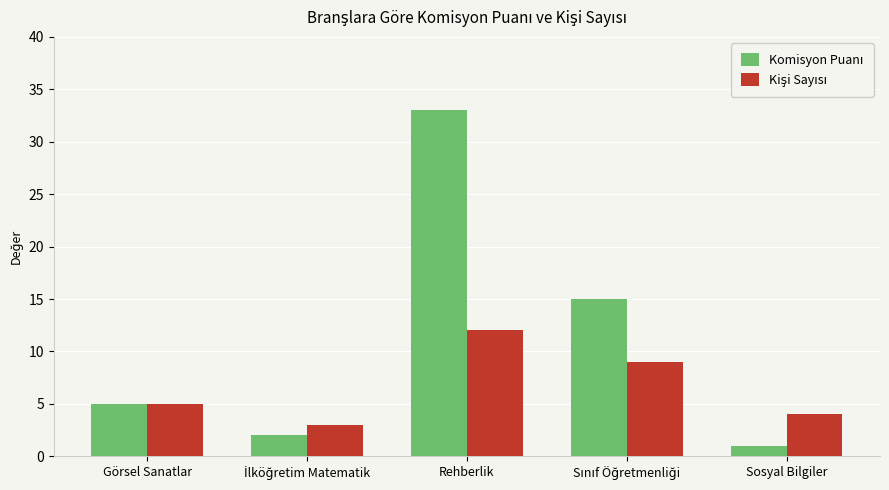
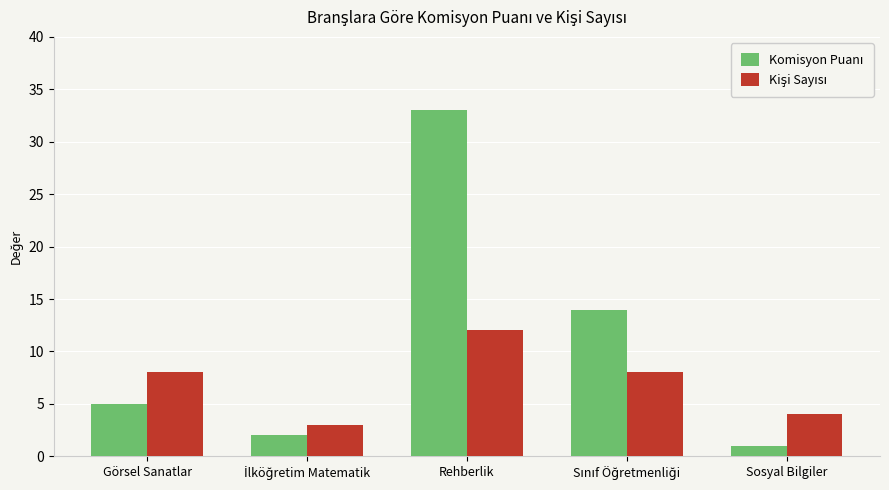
Kişi Sayısı, Görsel Sanatlar: 5 -> 8
Komisyon Puanı, Sınıf Öğretmenliği: 15 -> 14
Kişi Sayısı, Sınıf Öğretmenliği: 9 -> 8
